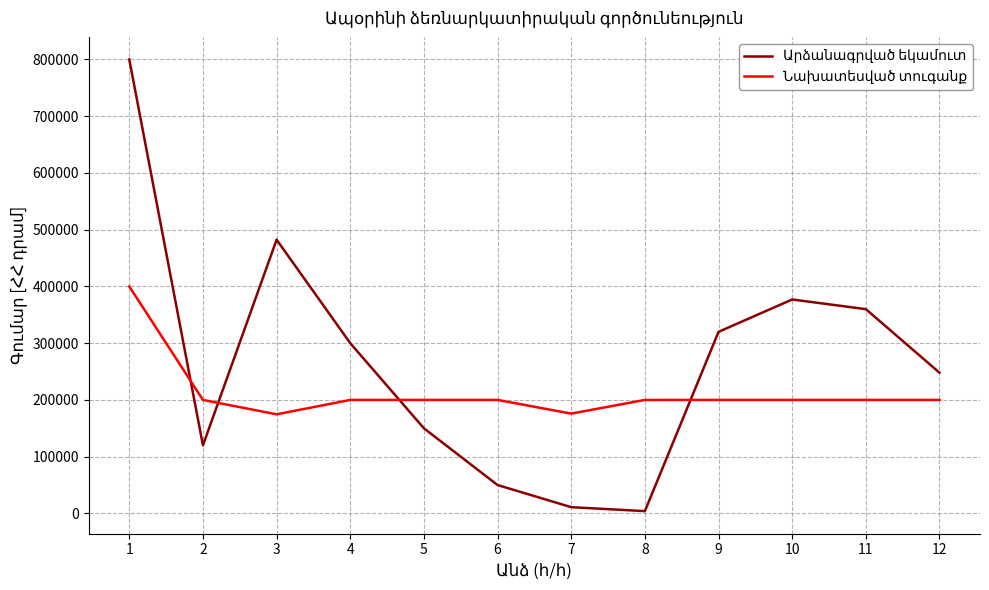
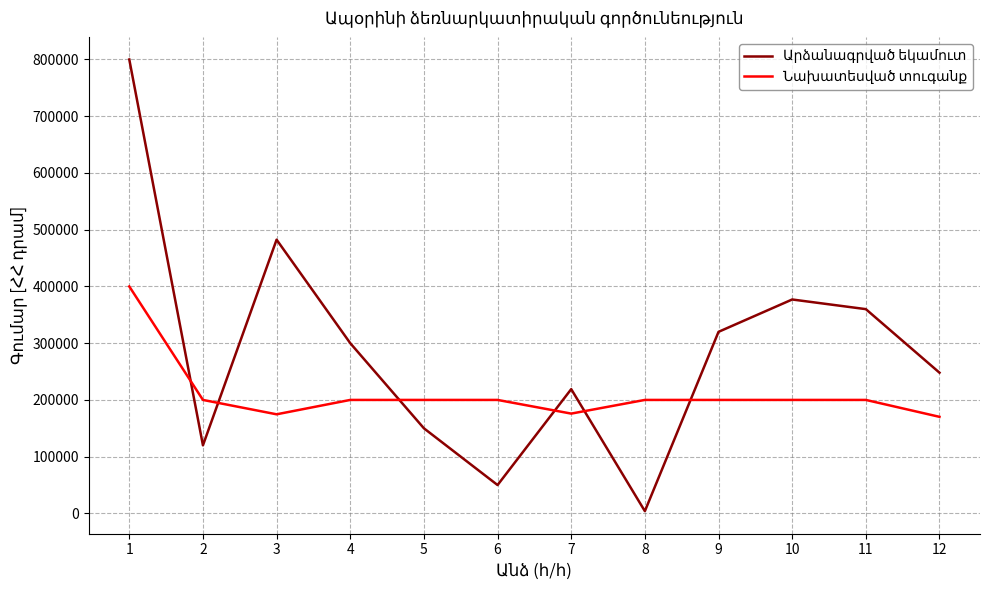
Արձանագրված եկամուտ, 7: 10000 -> 220000
Նախատեսված տուգանք, 12: 200000 -> 170000
